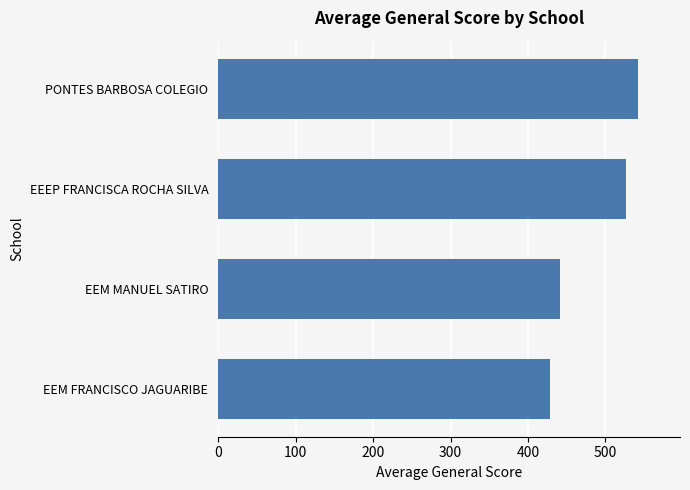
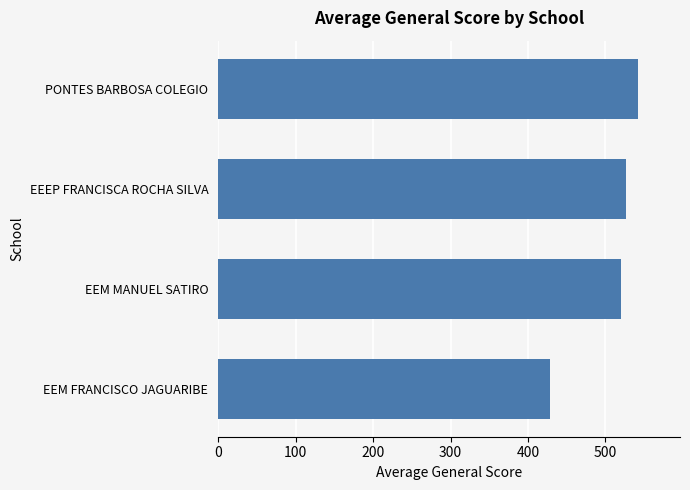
EEM MANUEL SATIRO: 440 -> 520
